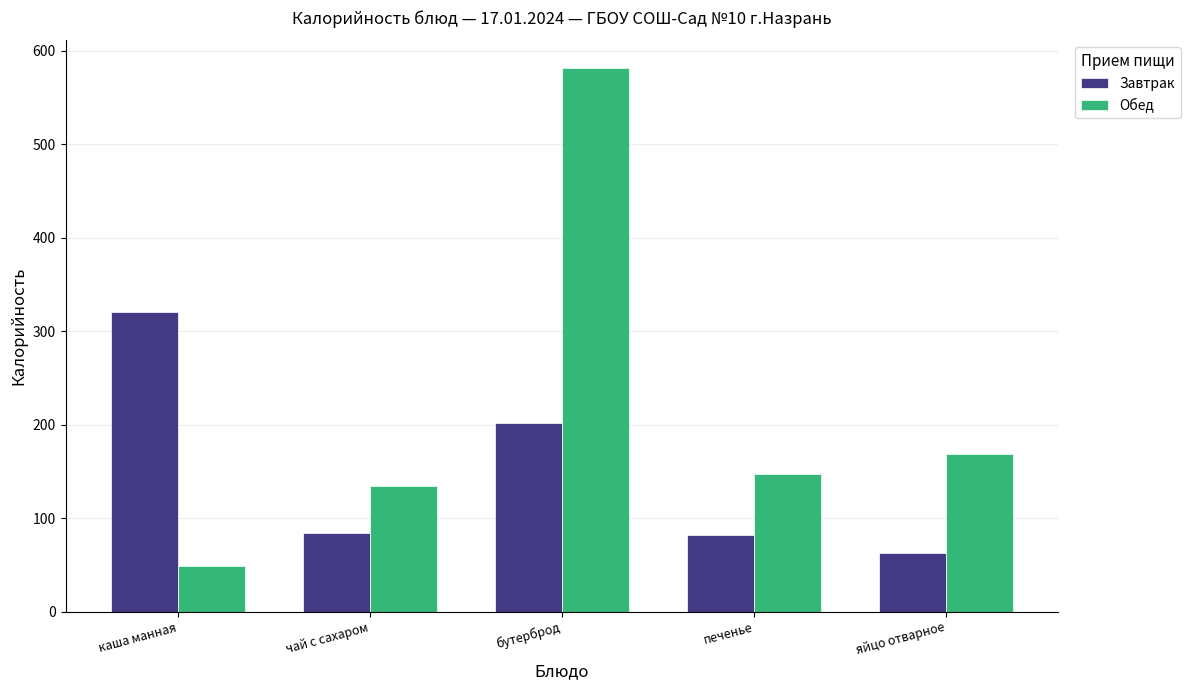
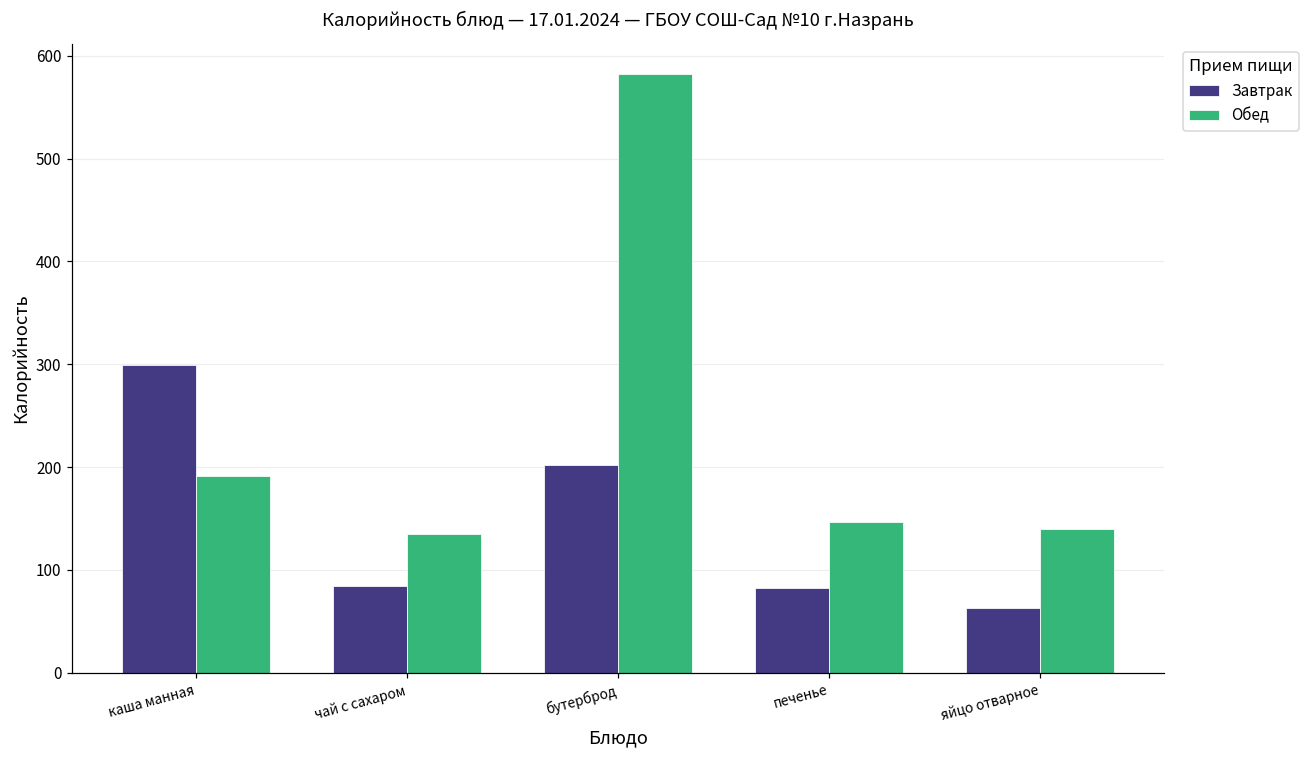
Завтрак, каша манная: 320 -> 300
Обед, каша манная: 50 -> 190
Обед, яйцо отварное: 170 -> 140
